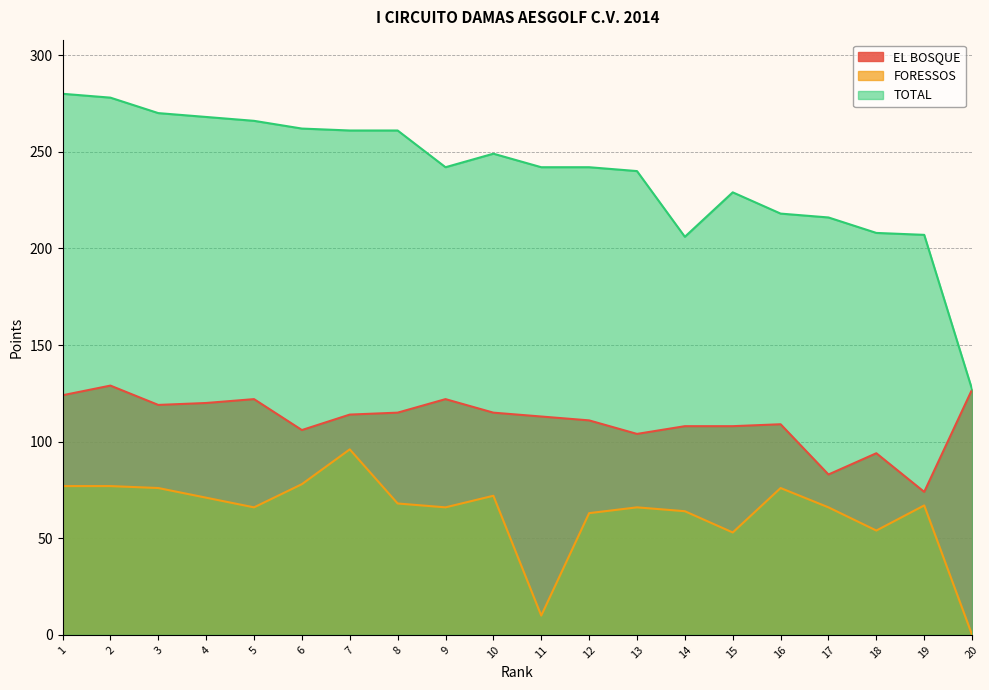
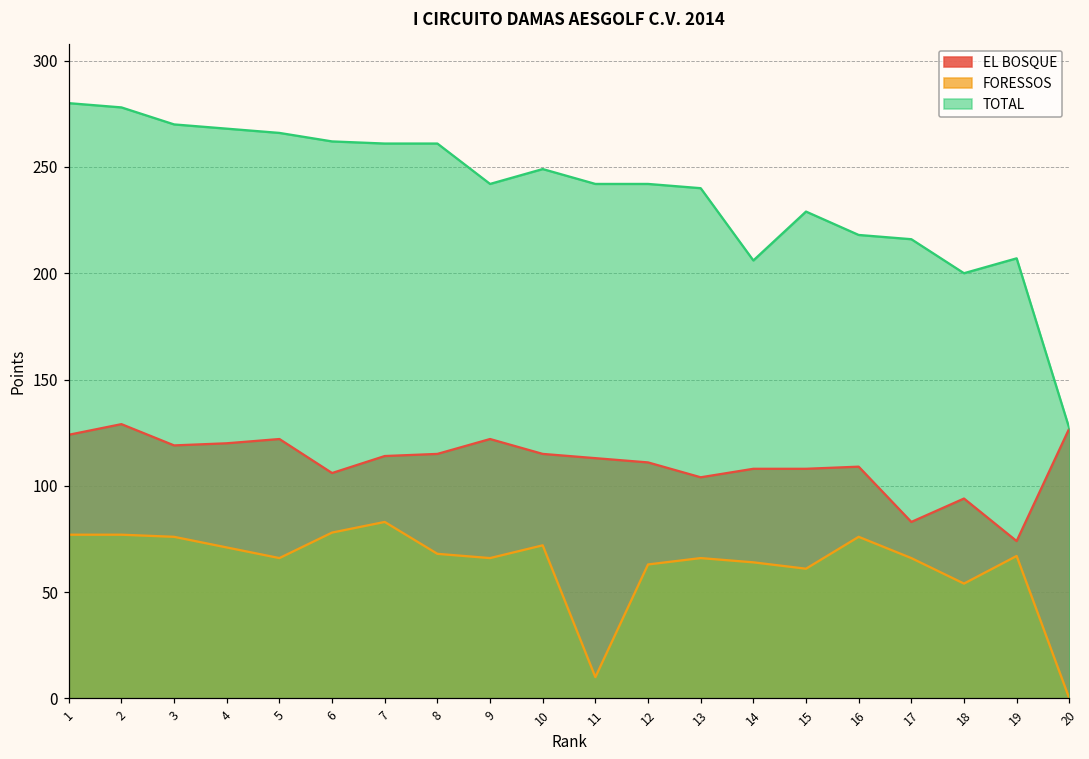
FORESSOS, 7: 96 -> 83
FORESSOS, 15: 53 -> 61
TOTAL, 18: 208 -> 200
